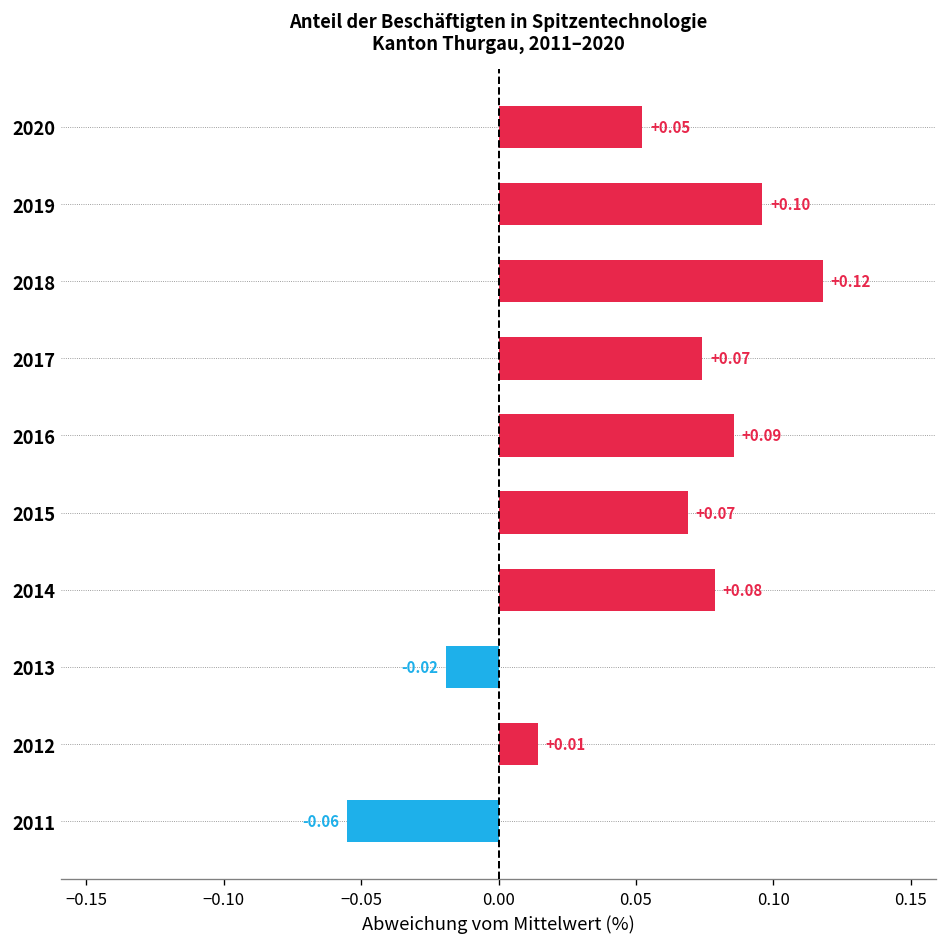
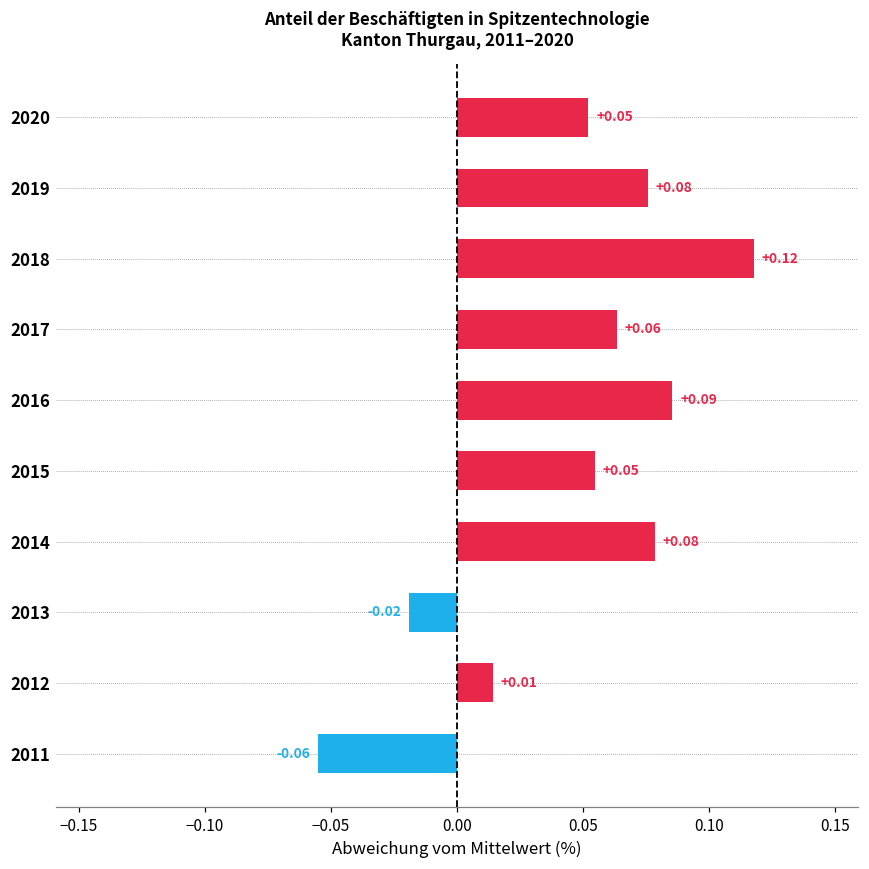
2019: +0.10 -> +0.08
2017: +0.07 -> +0.06
2015: +0.07 -> +0.05
